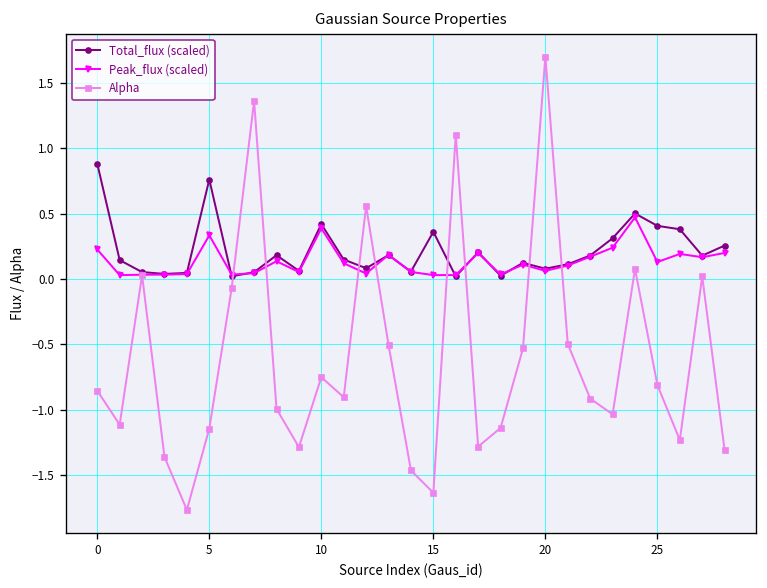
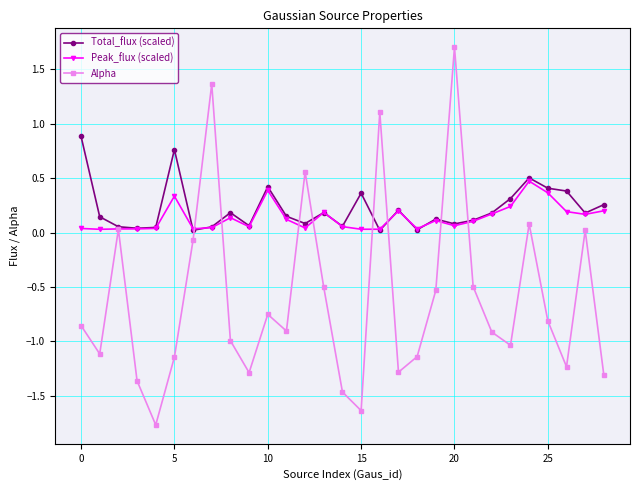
Peak_flux (scaled), 0: 0.23 -> 0.04
Peak_flux (scaled), 25: 0.13 -> 0.36
